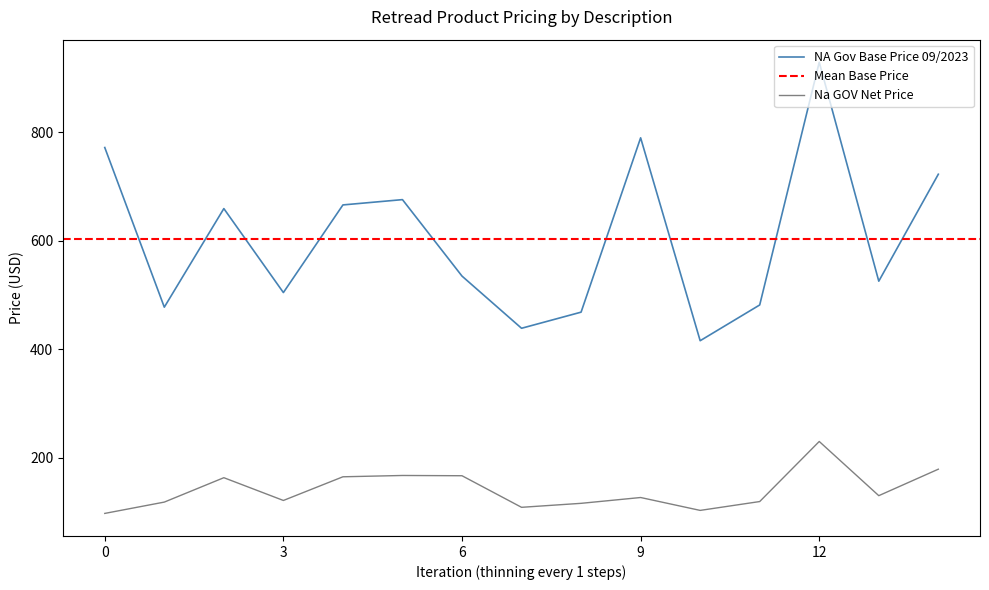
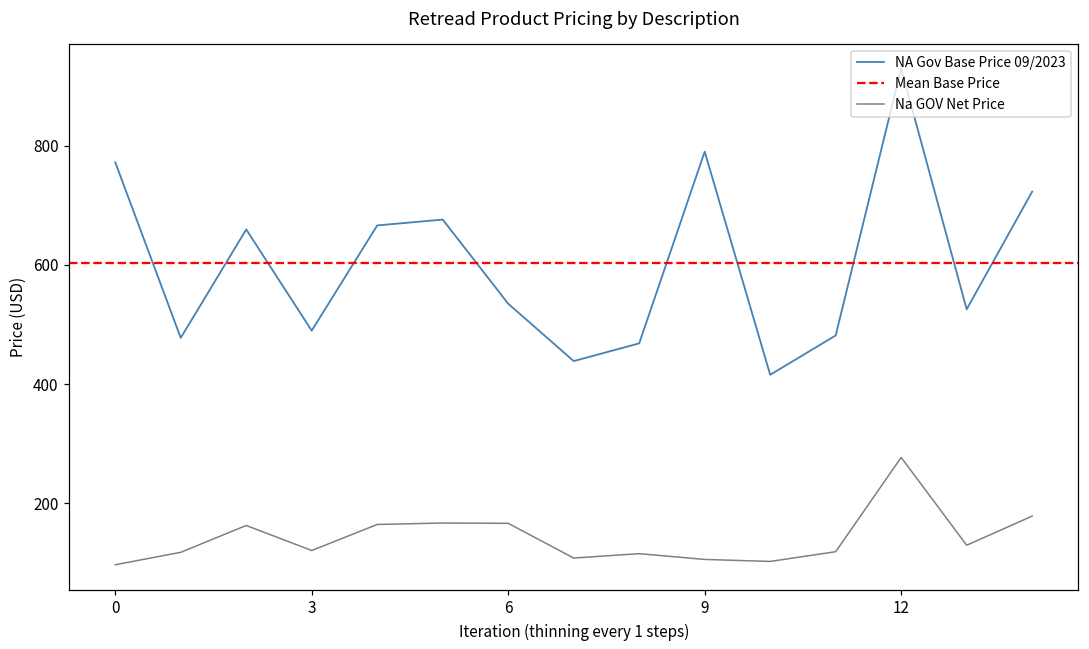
NA Gov Base Price 09/2023, 3: 500 -> 490
Na GOV Net Price, 9: 130 -> 110
Na GOV Net Price, 12: 230 -> 280
